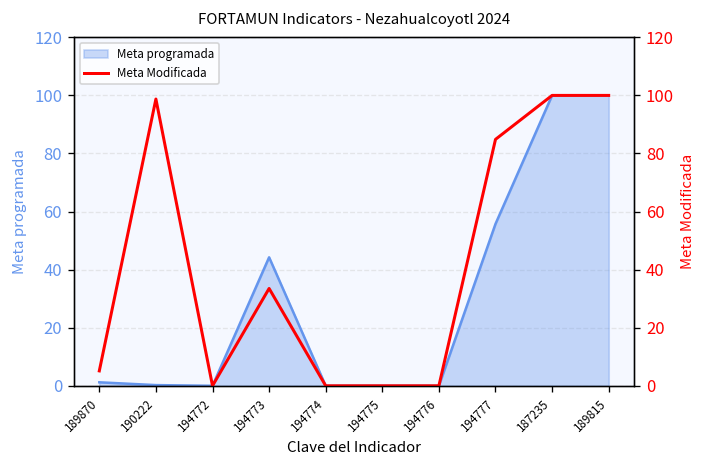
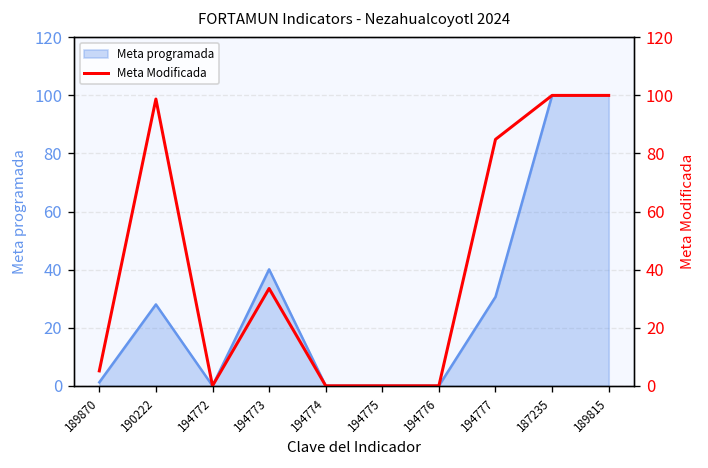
Meta programada, 190222: 0 -> 28
Meta programada, 194773: 44 -> 40
Meta programada, 194777: 56 -> 31
